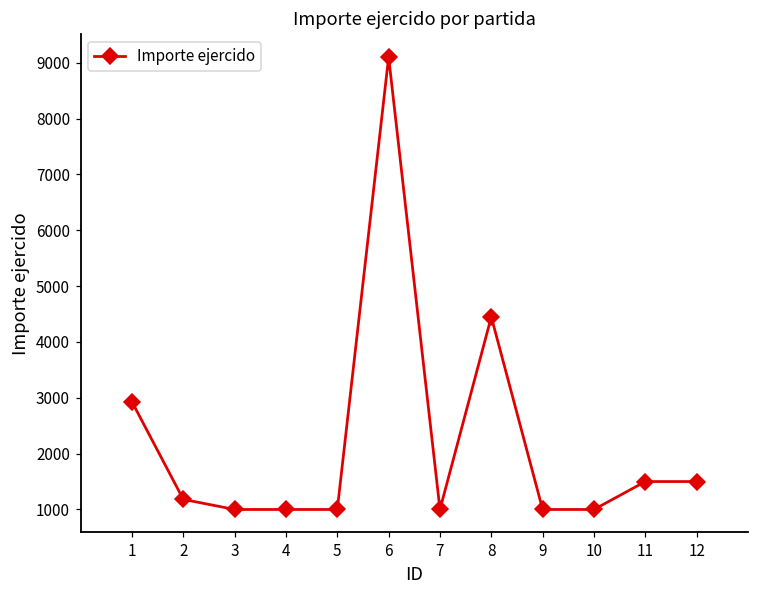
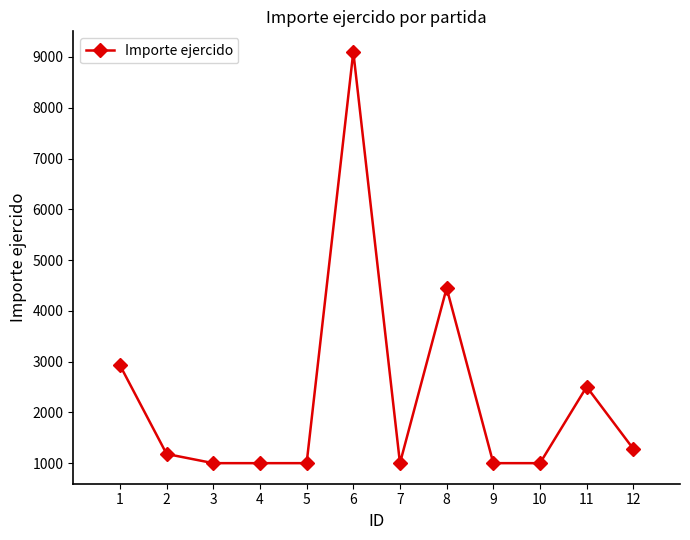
11: 1500 -> 2500
12: 1500 -> 1300
